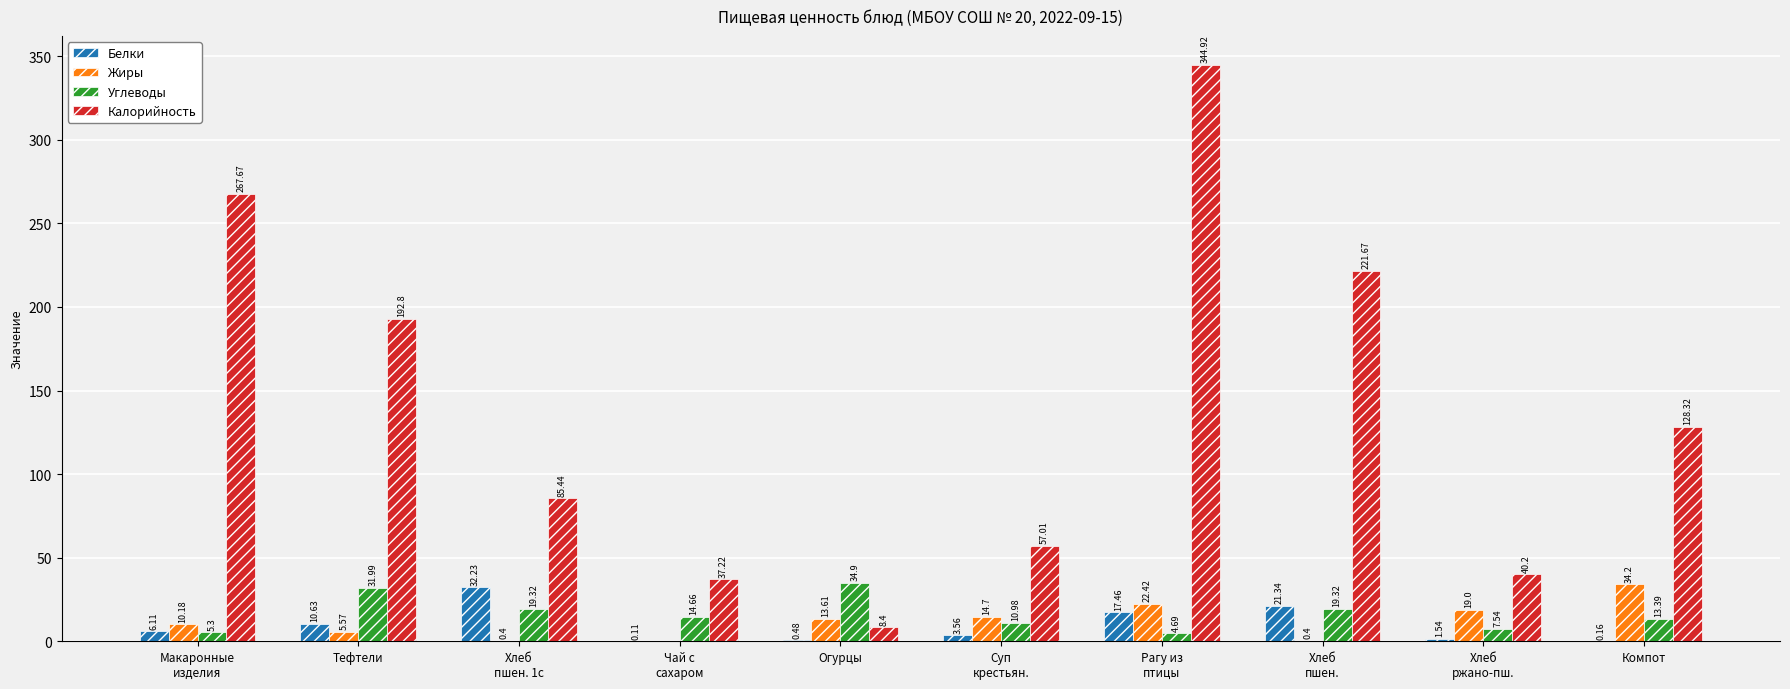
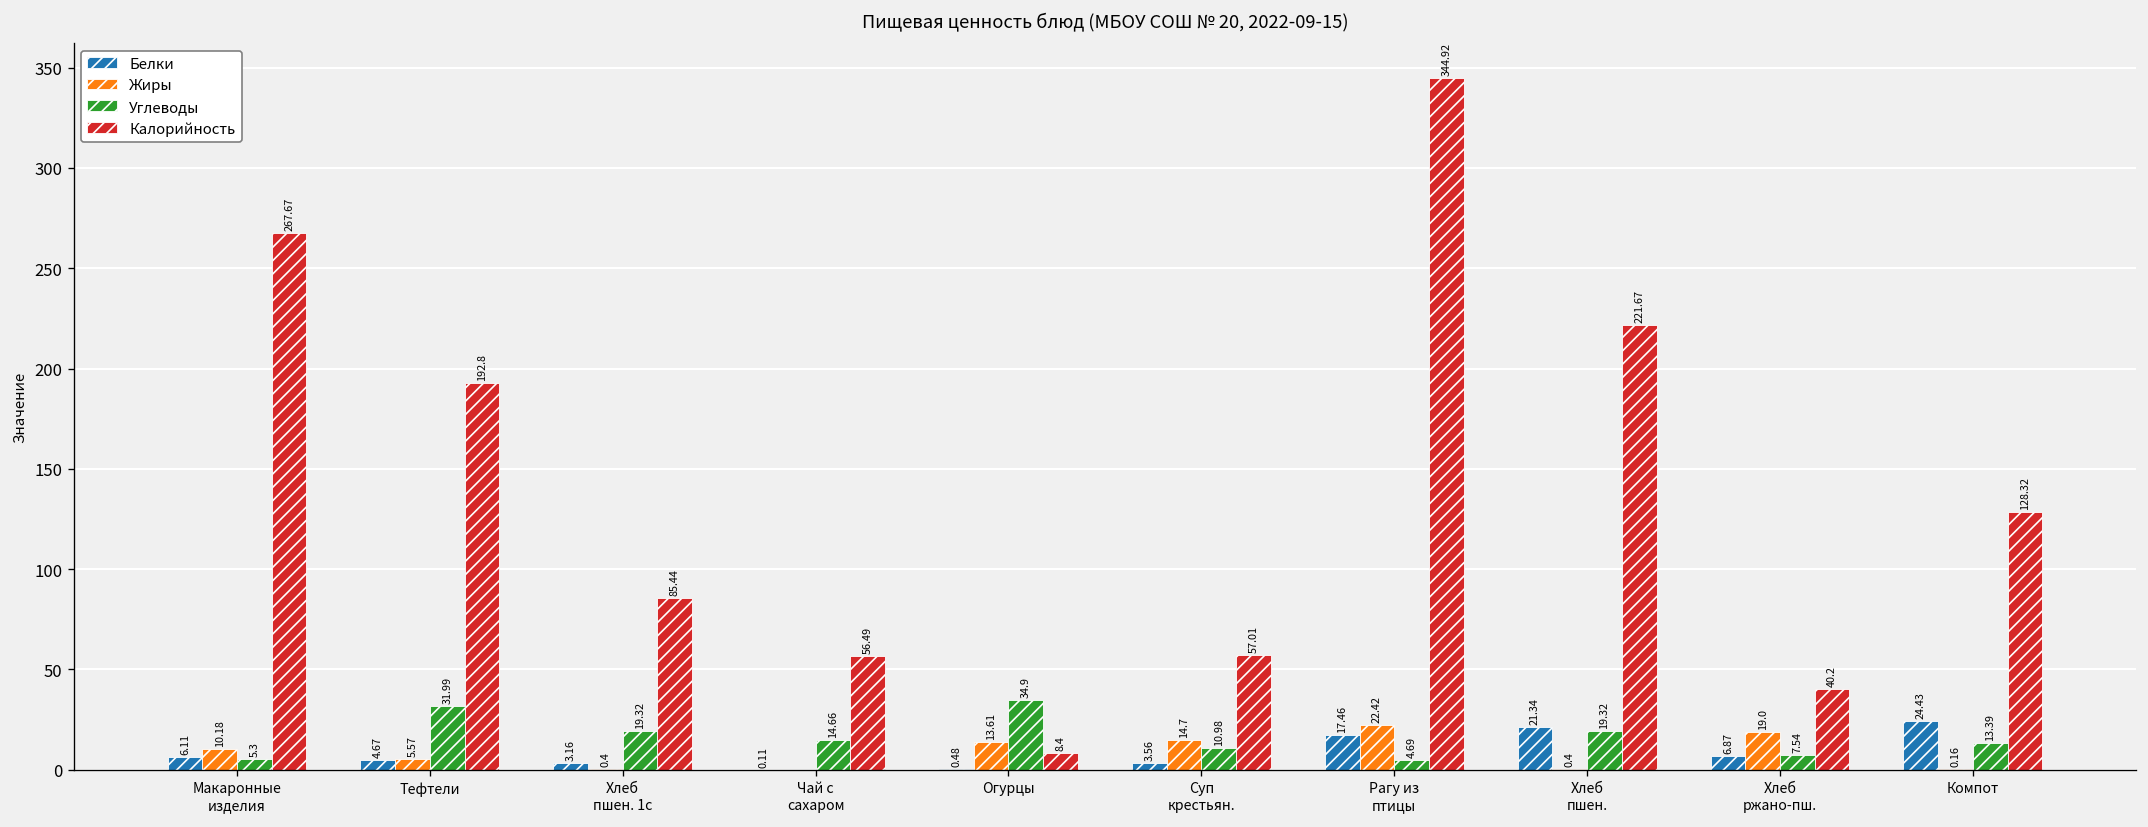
Белки, Тефтели: 10.63 -> 4.67
Белки, Хлеб пшен. 1с: 32.23 -> 3.16
Калорийность, Чай с сахаром: 37.22 -> 56.49
Белки, Хлеб ржано-пш.: 1.54 -> 6.87
Белки, Компот: 0.16 -> 24.43
Жиры, Компот: 34.2 -> 0.16
